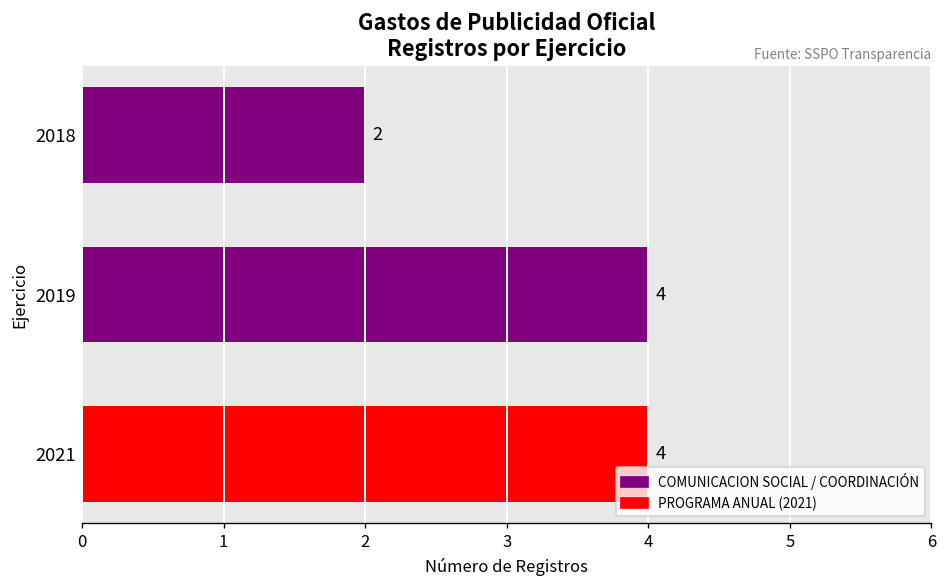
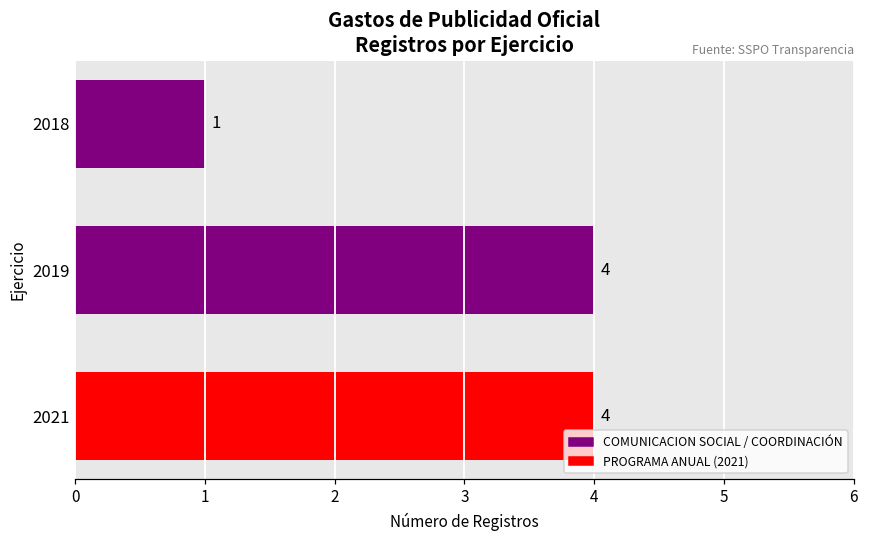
2018: 2 -> 1
